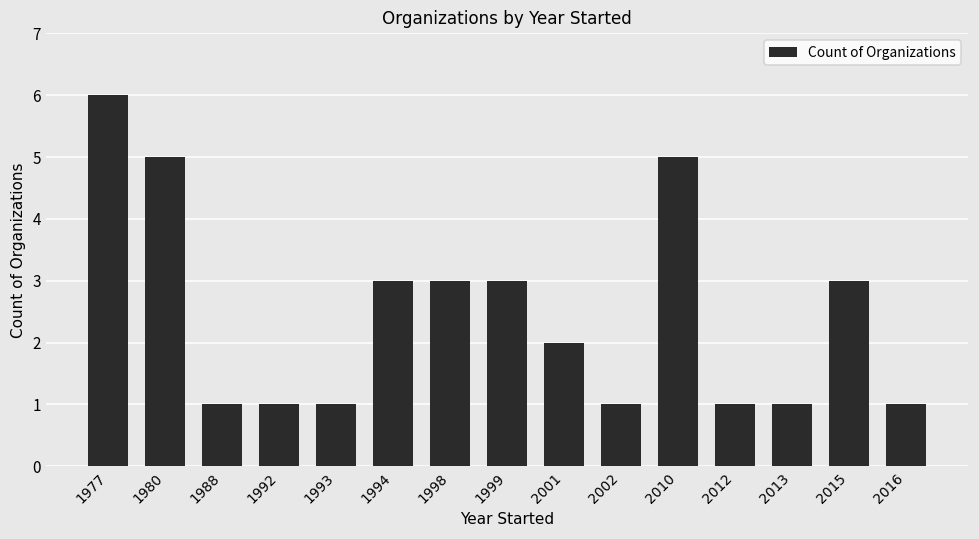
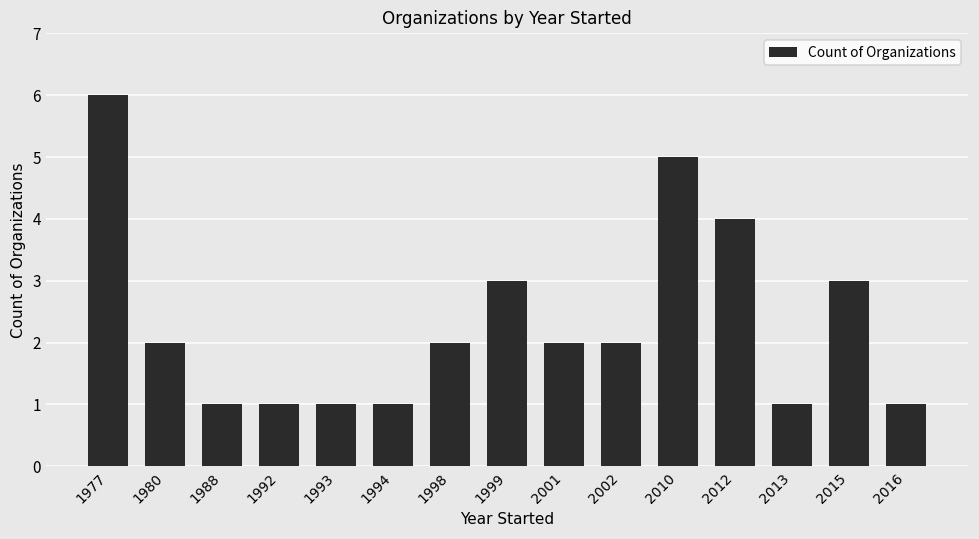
1980: 5 -> 2
1994: 3 -> 1
1998: 3 -> 2
2002: 1 -> 2
2012: 1 -> 4
